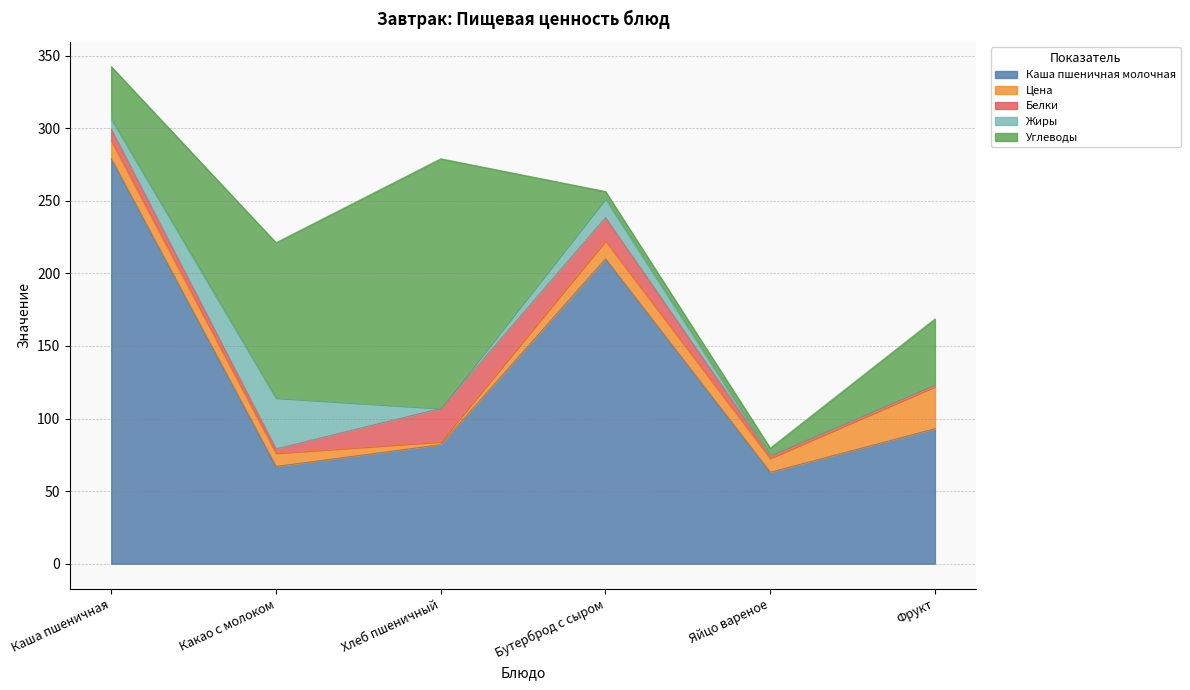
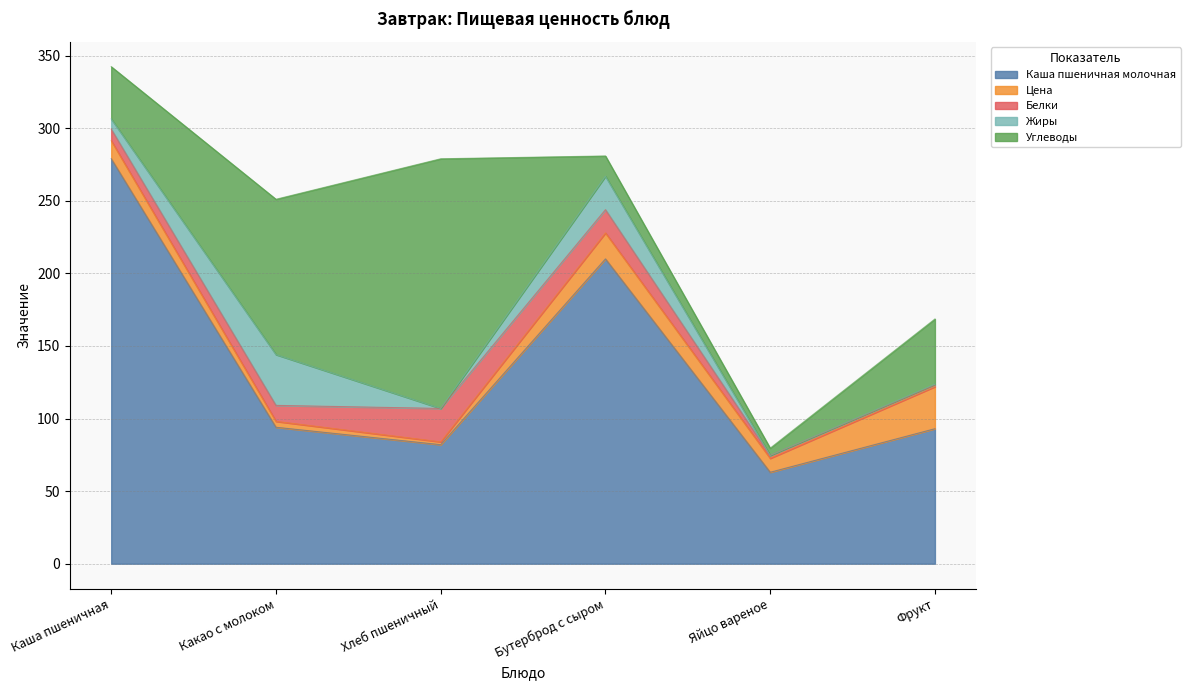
Каша пшеничная молочная, Какао с молоком: 67 -> 94
Цена, Какао с молоком: 9 -> 4
Белки, Какао с молоком: 3 -> 11
Цена, Бутерброд с сыром: 12 -> 18
Жиры, Бутерброд с сыром: 13 -> 23
Углеводы, Бутерброд с сыром: 5 -> 14
